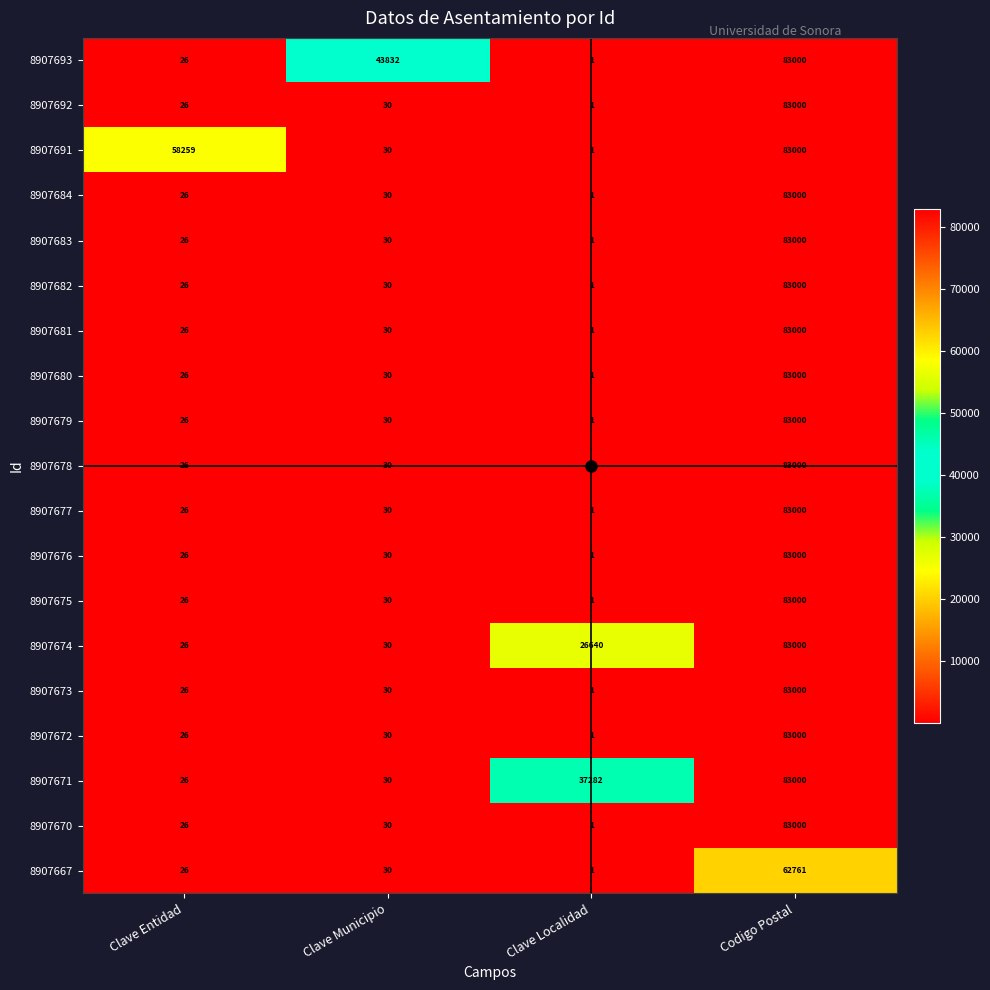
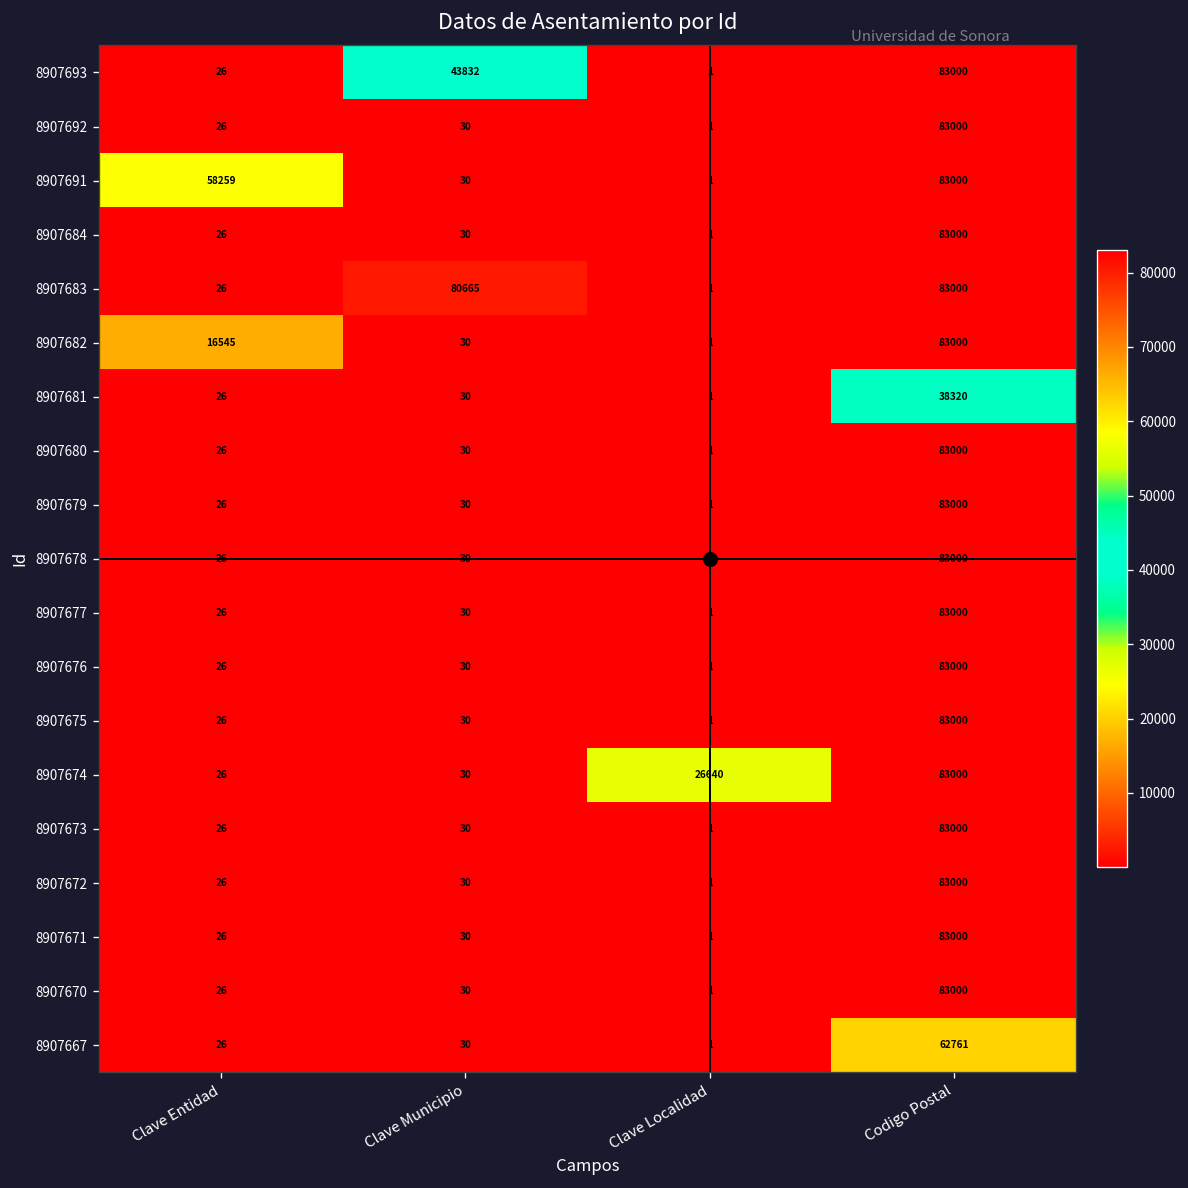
8907683, Clave Municipio: 30 -> 80665
8907682, Clave Entidad: 26 -> 16545
8907681, Codigo Postal: 83000 -> 38320
8907671, Clave Localidad: 37282 -> 1
